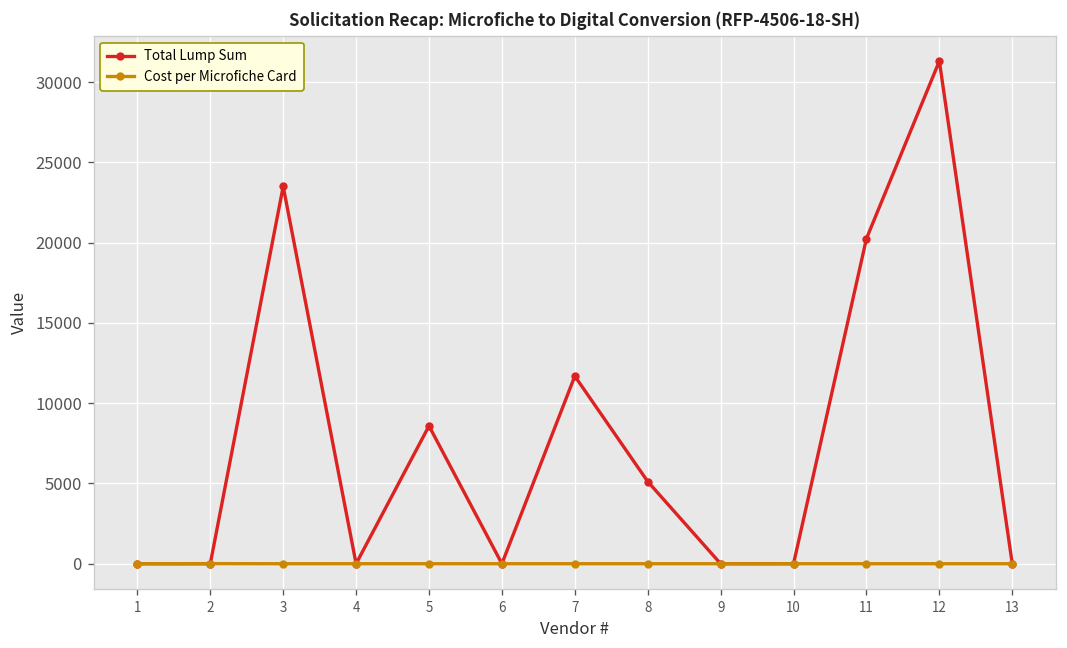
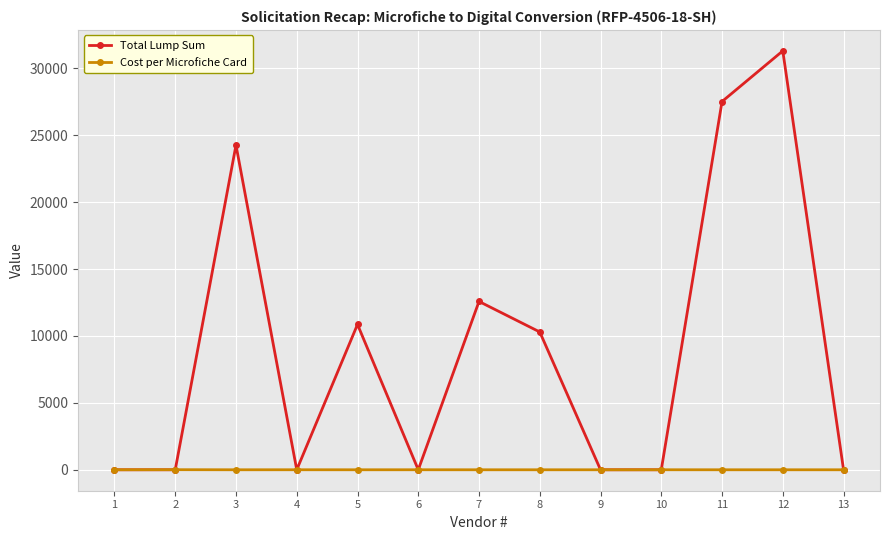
Total Lump Sum, 3: 23500 -> 24300
Total Lump Sum, 5: 8600 -> 10900
Total Lump Sum, 7: 11700 -> 12600
Total Lump Sum, 8: 5100 -> 10300
Total Lump Sum, 11: 20300 -> 27500
